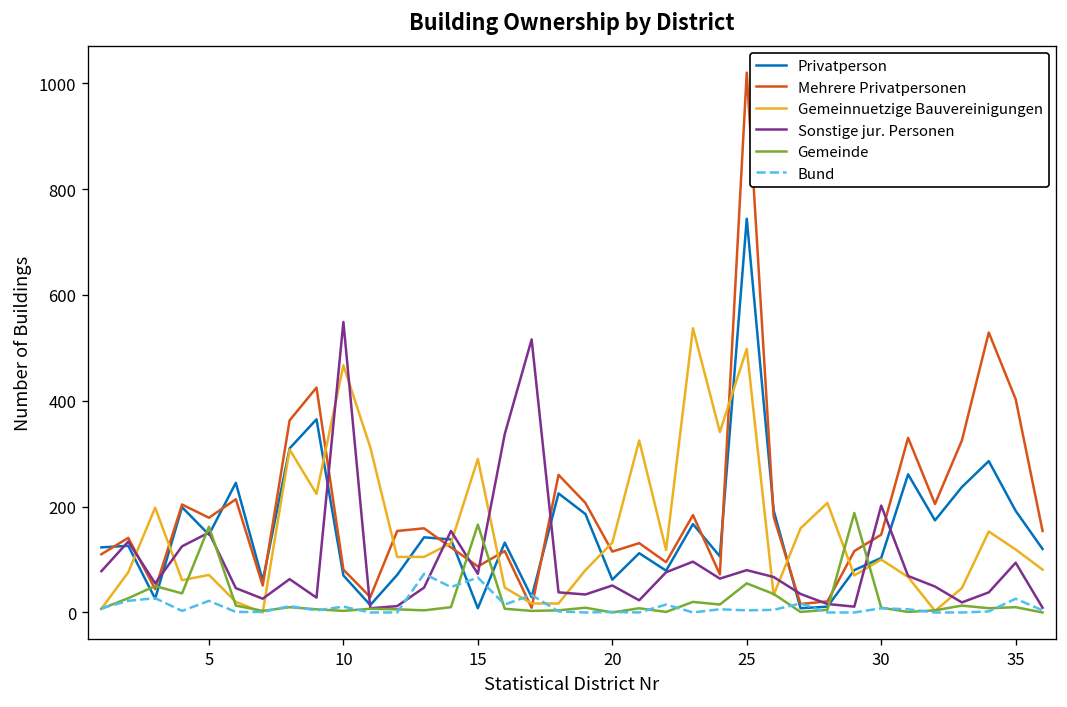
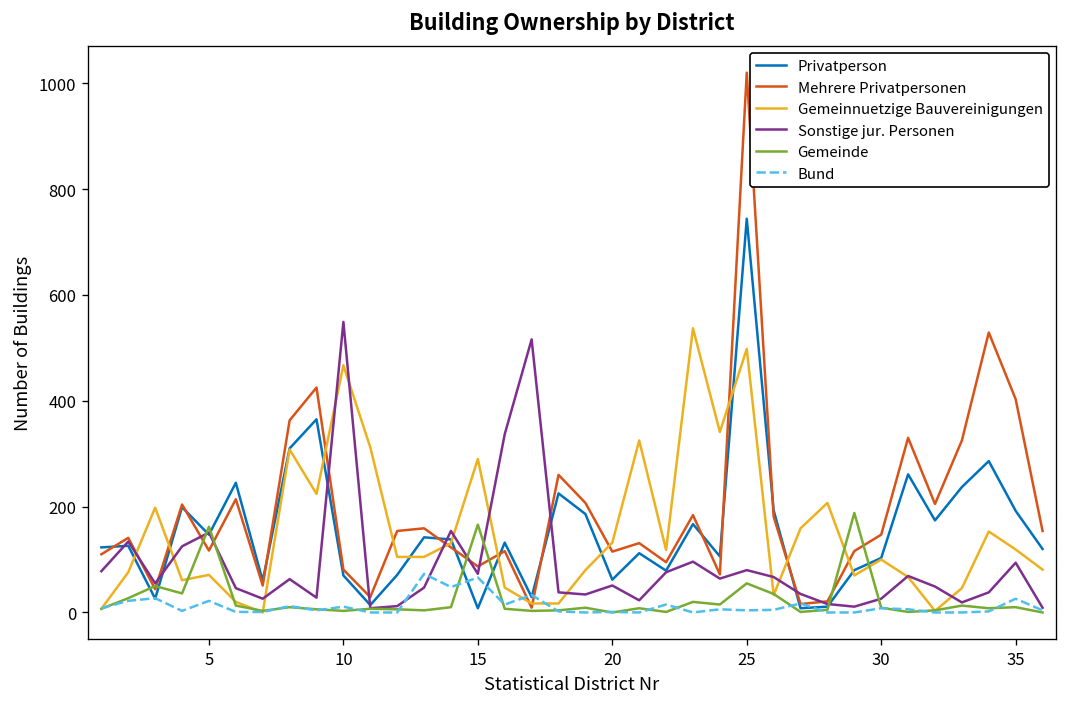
Mehrere Privatpersonen, 5: 180 -> 120
Sonstige jur. Personen, 30: 200 -> 30
